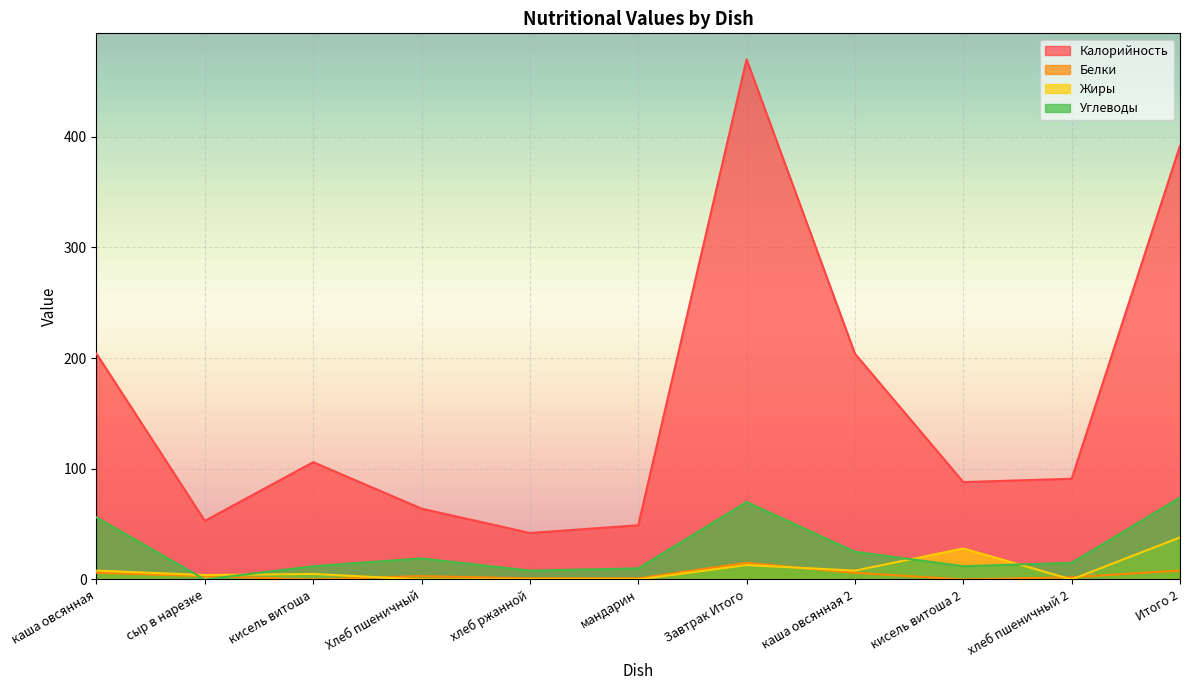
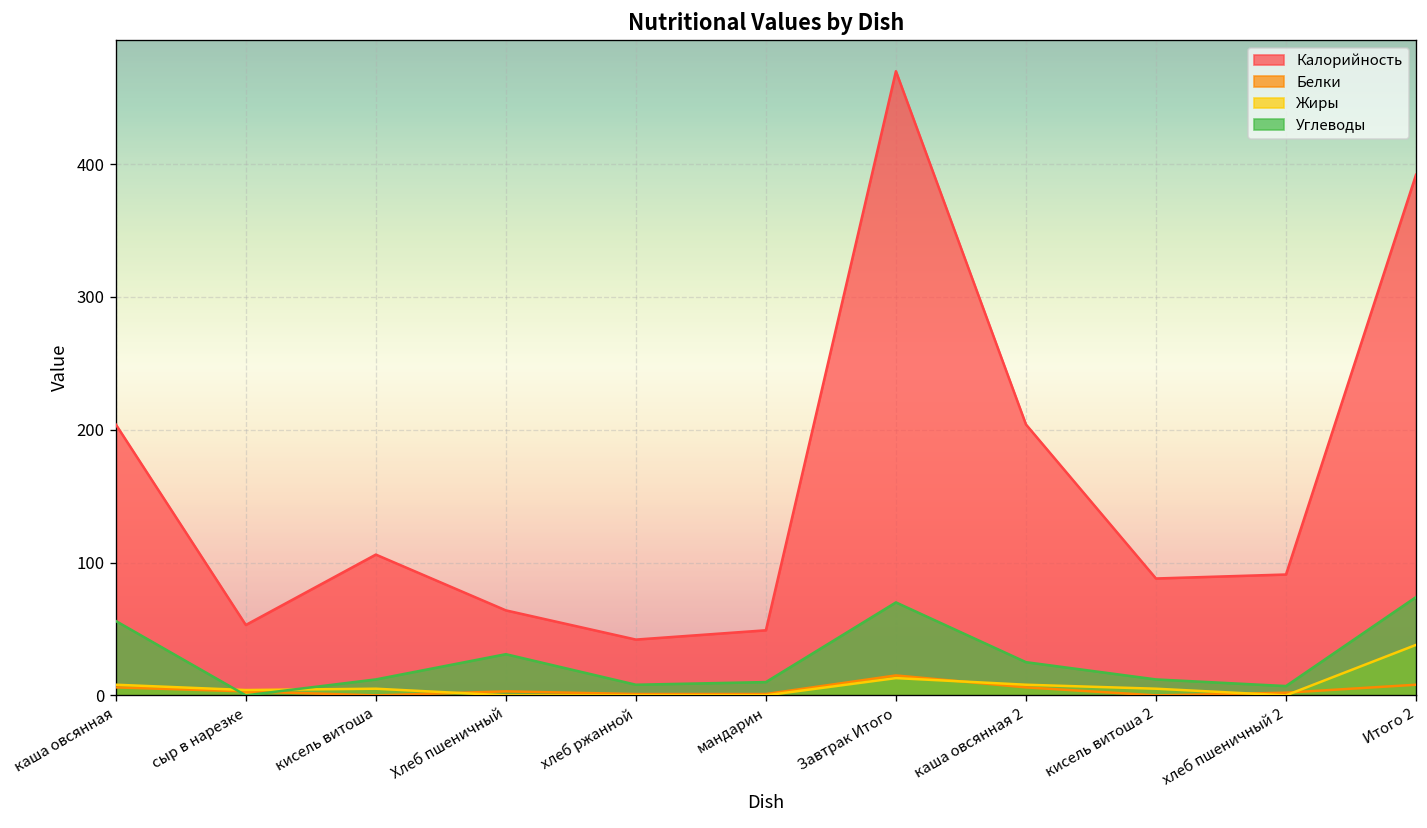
Углеводы, Хлеб пшеничный: 19 -> 31
Жиры, кисель витоша 2: 28 -> 5
Углеводы, хлеб пшеничный 2: 15 -> 7
